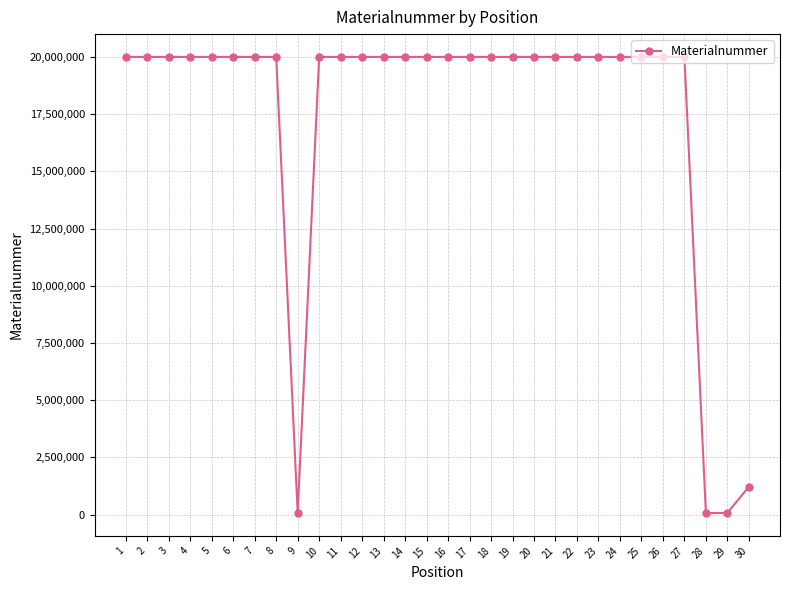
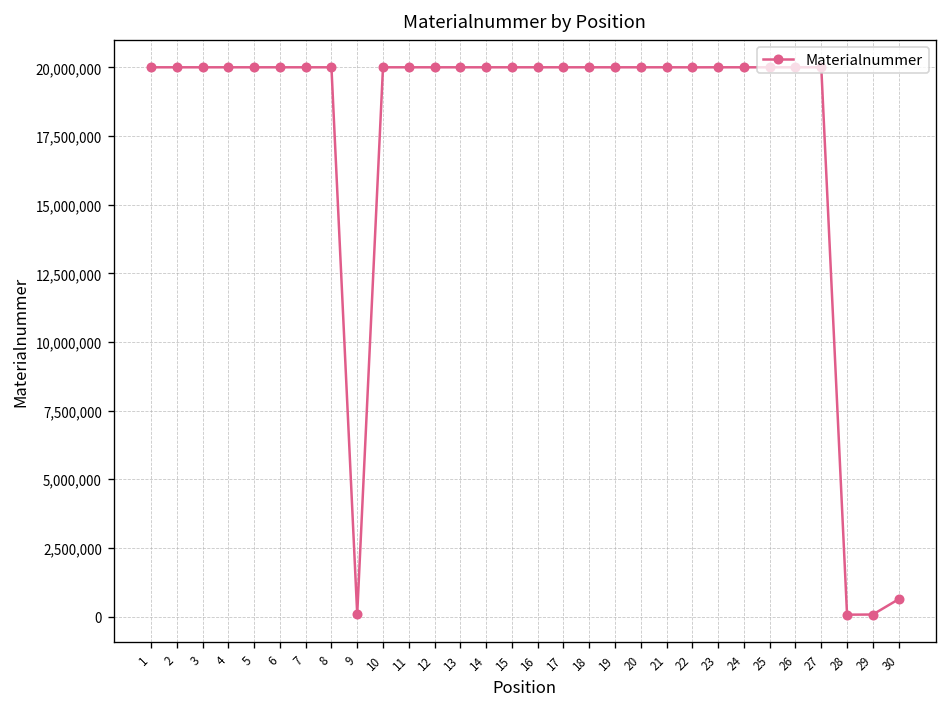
30: 1,200,000 -> 600,000
